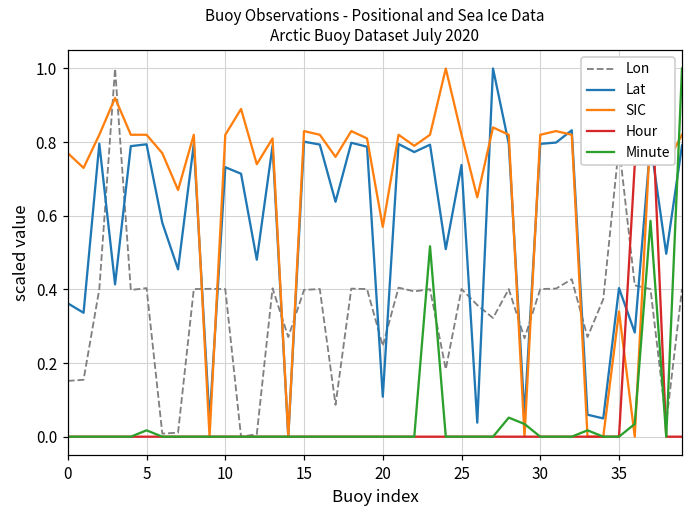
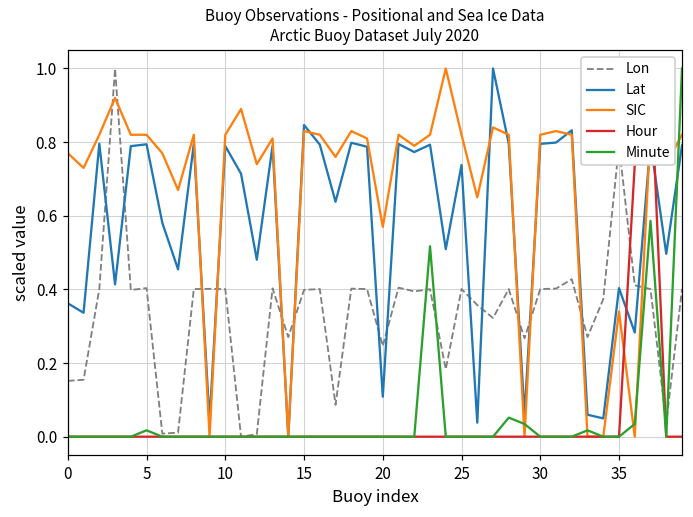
Lat, 10: 0.73 -> 0.79
Lat, 15: 0.80 -> 0.85
